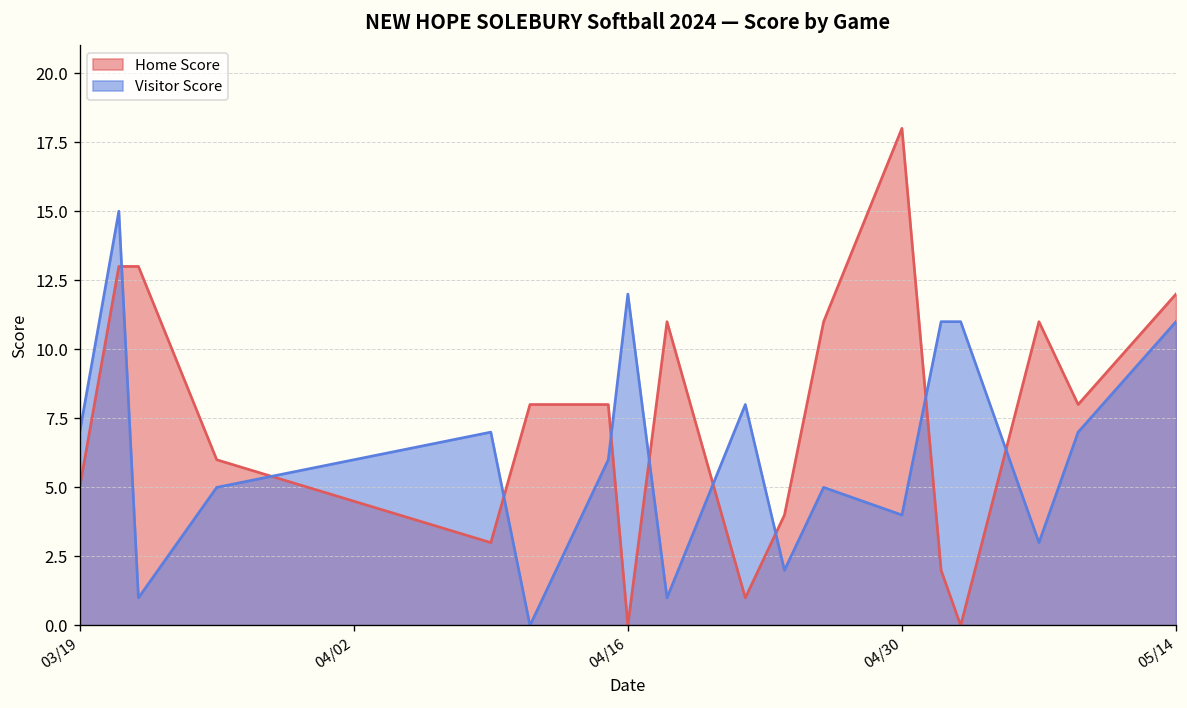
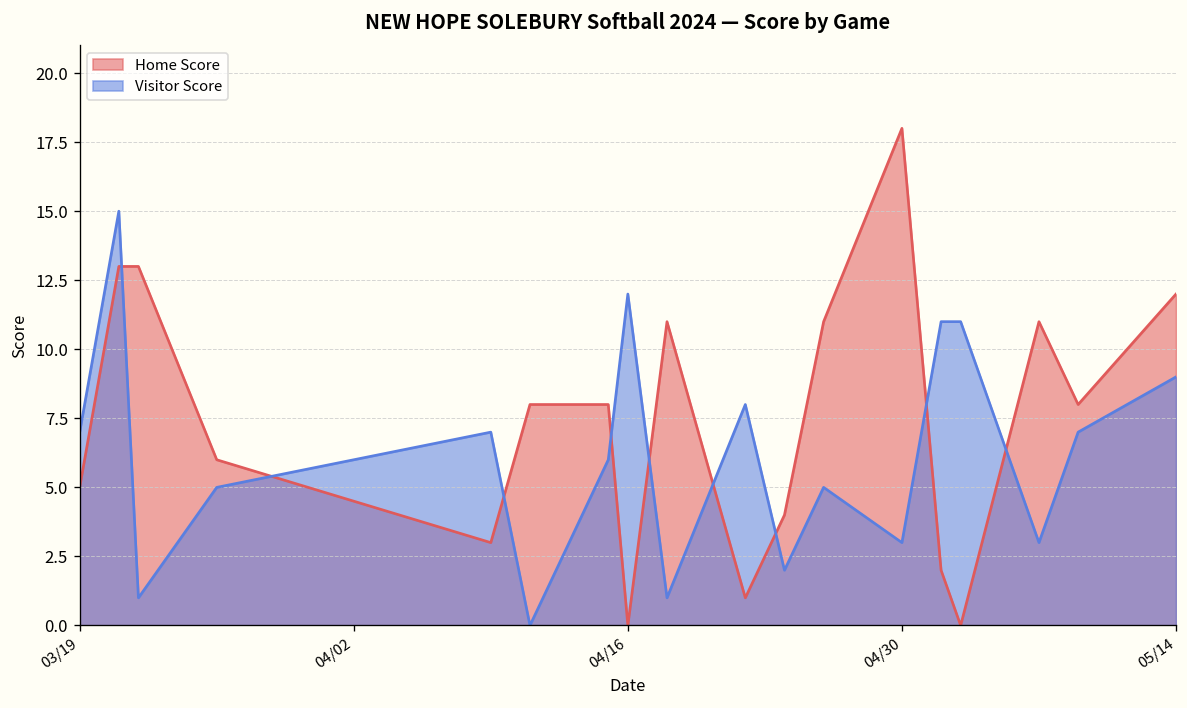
Visitor Score, 04/30: 4 -> 3
Visitor Score, 05/14: 11 -> 9
